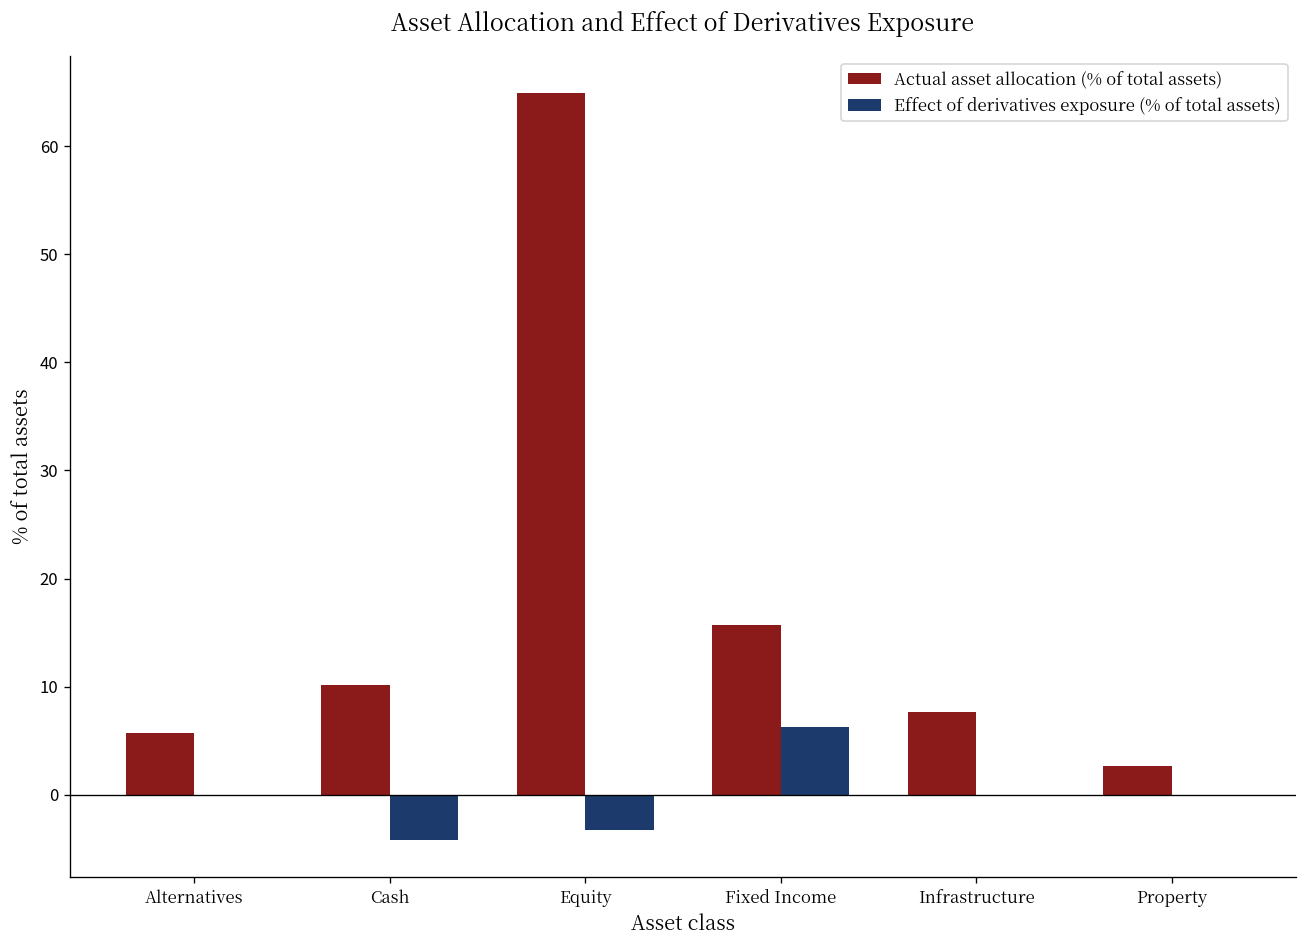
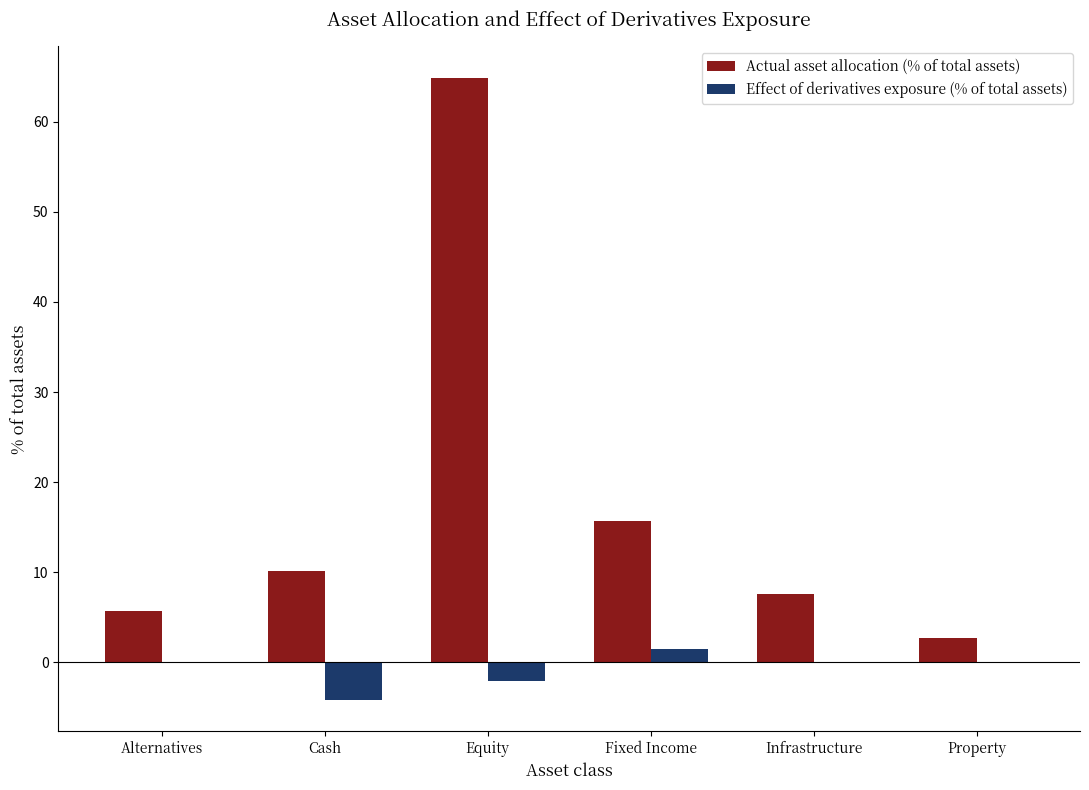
Effect of derivatives exposure (% of total assets), Equity: -3 -> -2
Effect of derivatives exposure (% of total assets), Fixed Income: 6 -> 2
